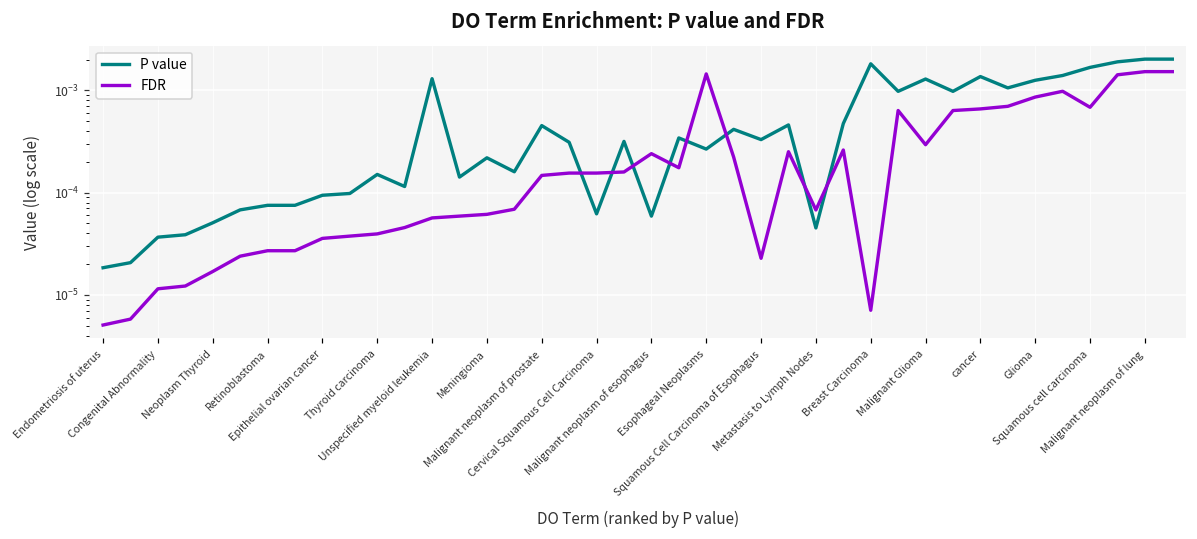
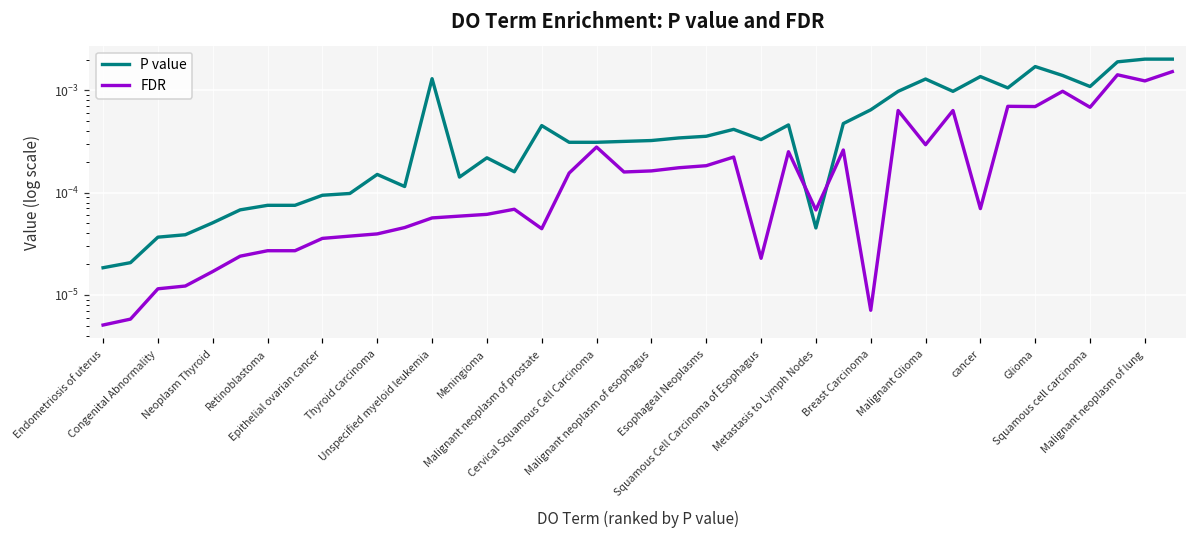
FDR, Malignant neoplasm of prostate: 0.00015 -> 0.00004
P value, Cervical Squamous Cell Carcinoma: 0.00006 -> 0.00031
FDR, Cervical Squamous Cell Carcinoma: 0.00016 -> 0.00028
P value, Malignant neoplasm of esophagus: 0.00006 -> 0.00032
FDR, Malignant neoplasm of esophagus: 0.00024 -> 0.00016
P value, Esophageal Neoplasms: 0.00027 -> 0.00036
FDR, Esophageal Neoplasms: 0.0015 -> 0.00018
P value, Breast Carcinoma: 0.0018 -> 0.0006
FDR, cancer: 0.0007 -> 0.00007
P value, Glioma: 0.0013 -> 0.0017
FDR, Glioma: 0.0009 -> 0.0007
P value, Squamous cell carcinoma: 0.0017 -> 0.0011
FDR, Malignant neoplasm of lung: 0.0015 -> 0.0012
